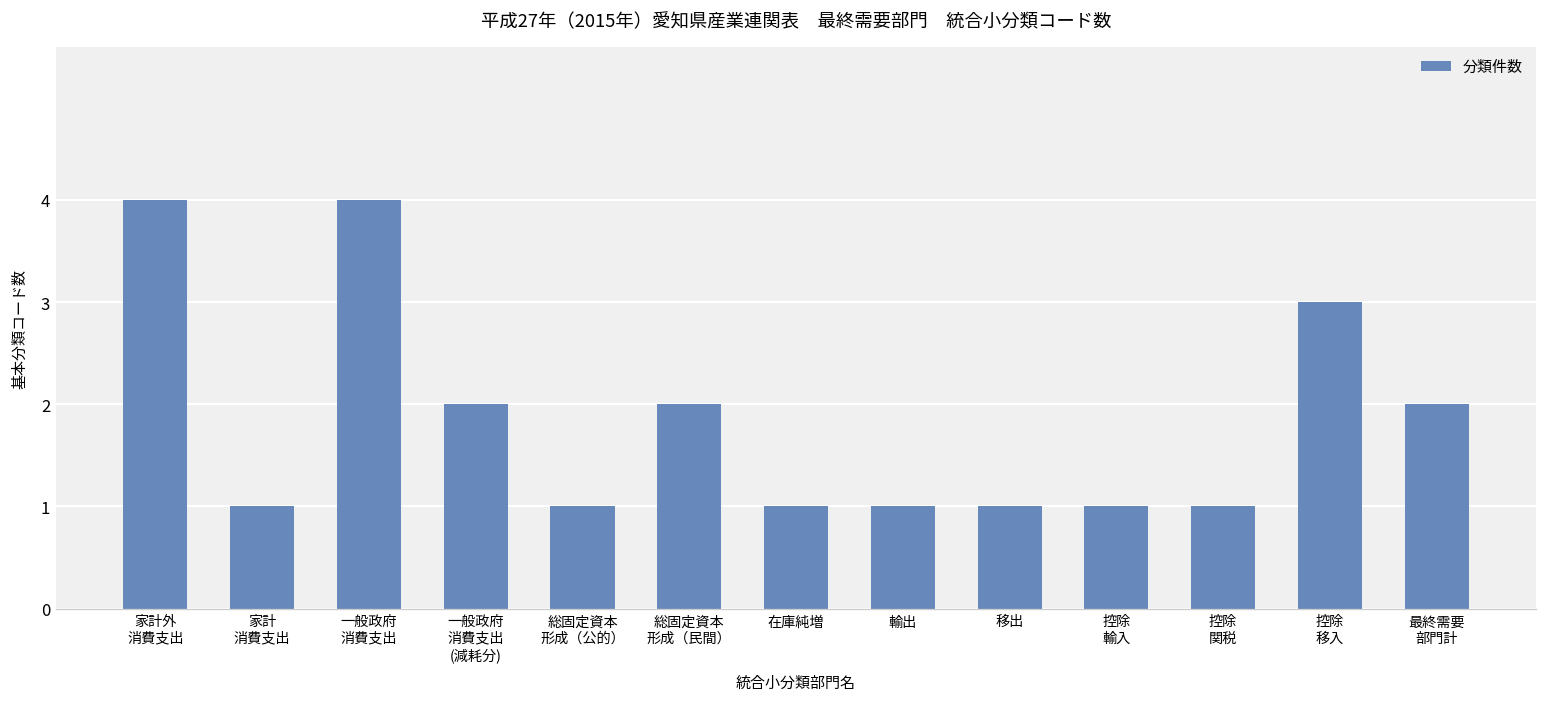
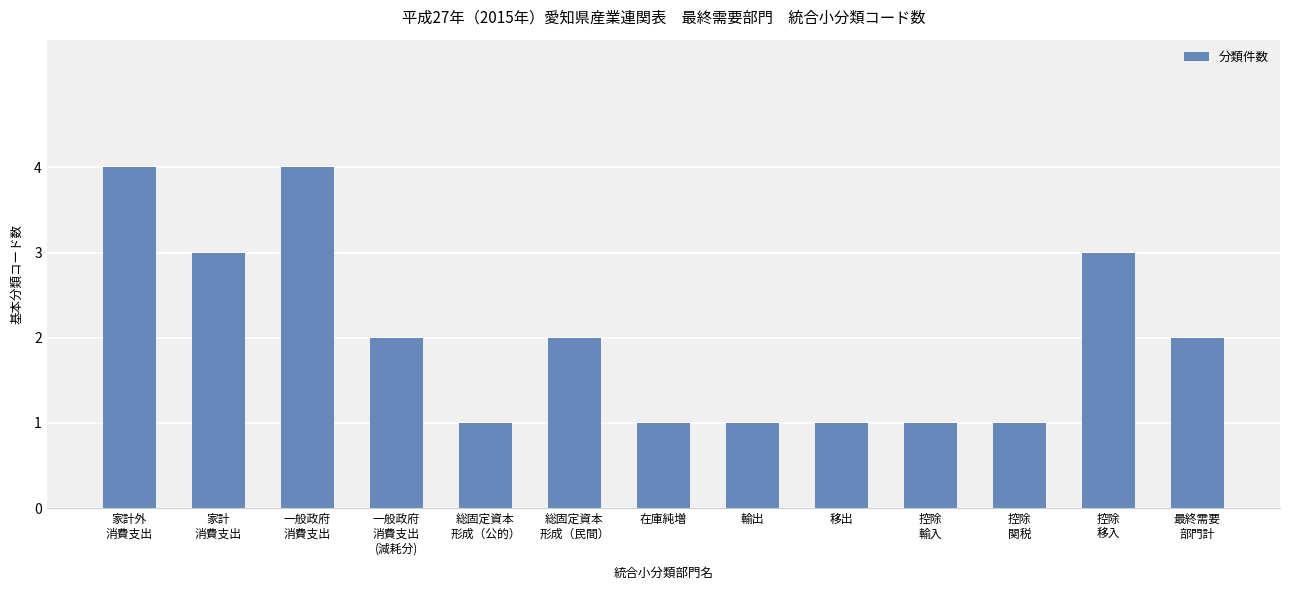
家計 消費支出: 1 -> 3
